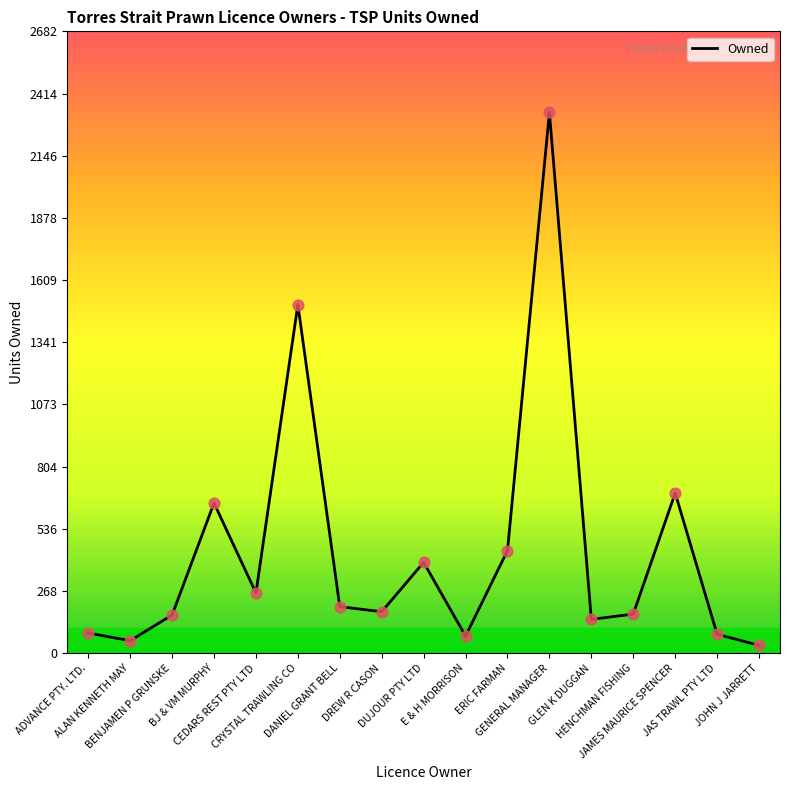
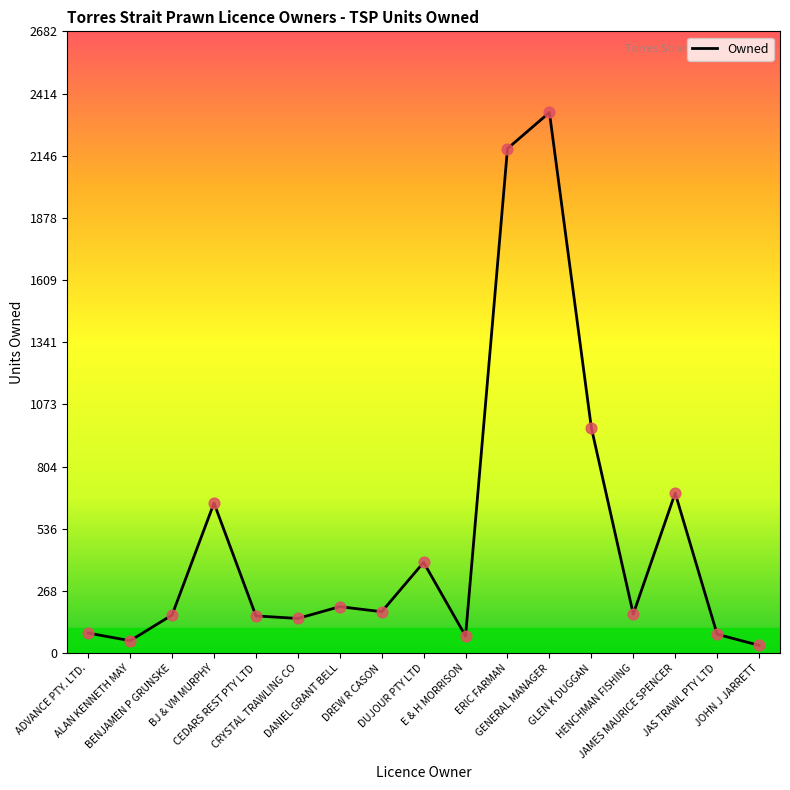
CEDARS REST PTY LTD: 260 -> 160
CRYSTAL TRAWLING CO: 1500 -> 150
ERIC FARMAN: 440 -> 2180
GLEN K DUGGAN: 150 -> 970
